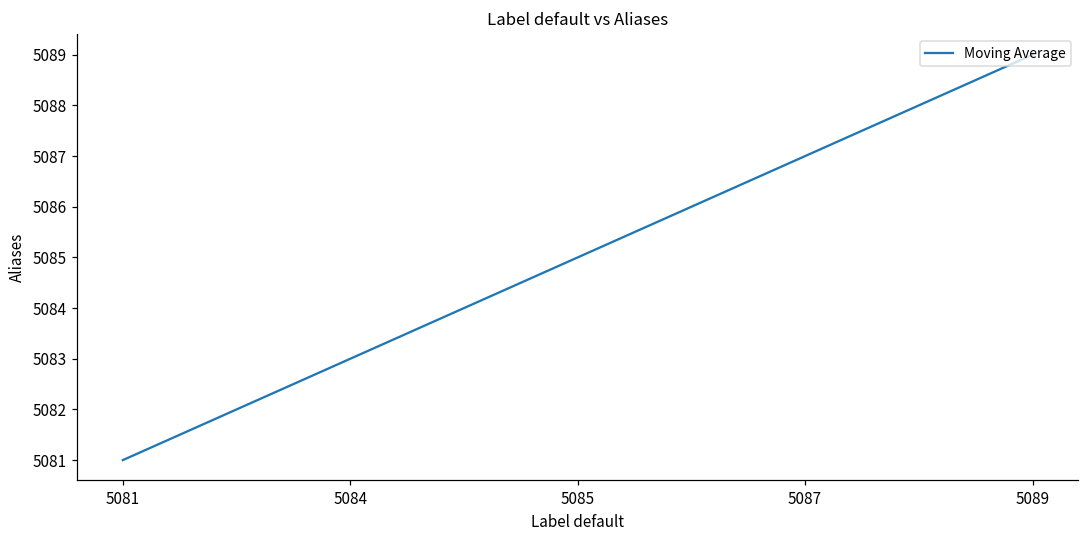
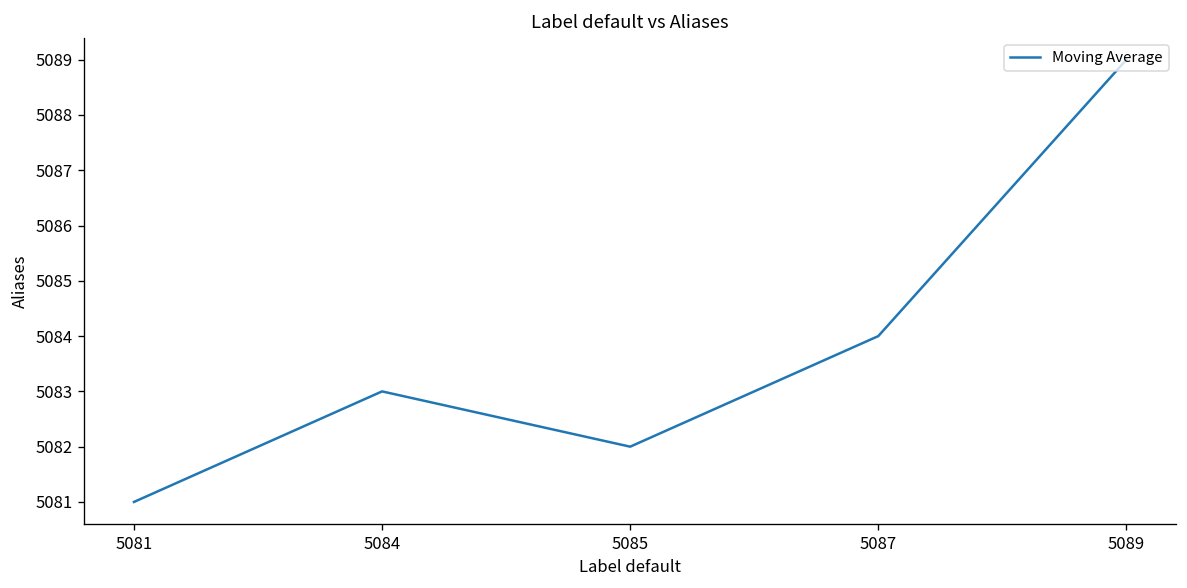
5085: 5085 -> 5082
5087: 5087 -> 5084
